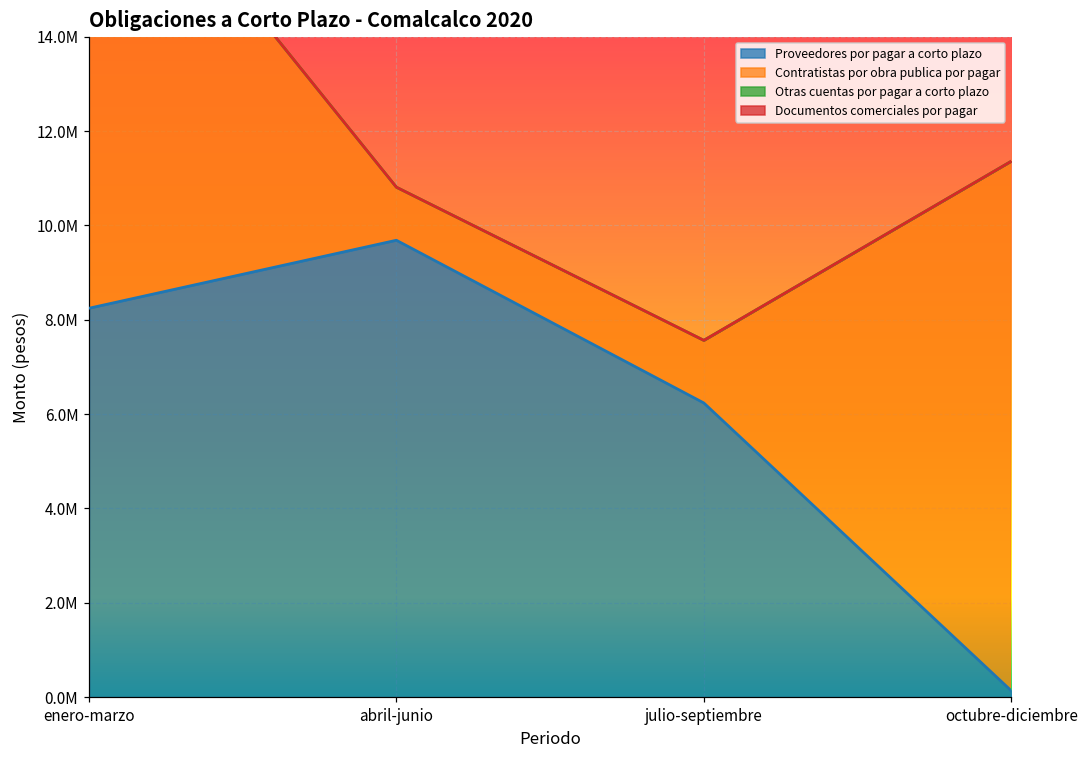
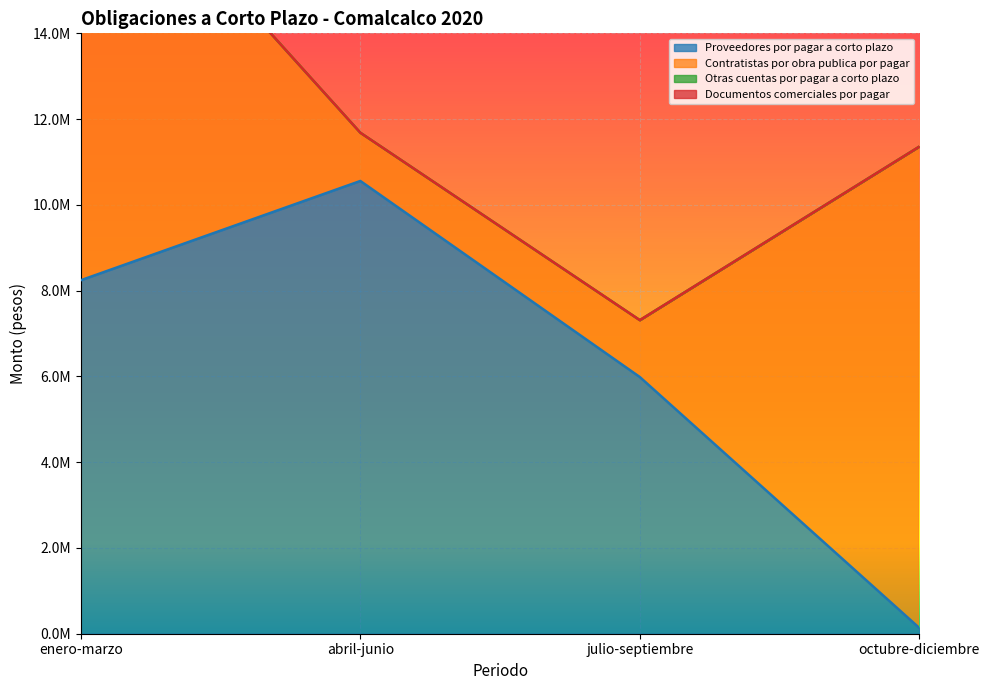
Proveedores por pagar a corto plazo, abril-junio: 9700000 -> 10600000
Proveedores por pagar a corto plazo, julio-septiembre: 6200000 -> 6000000
